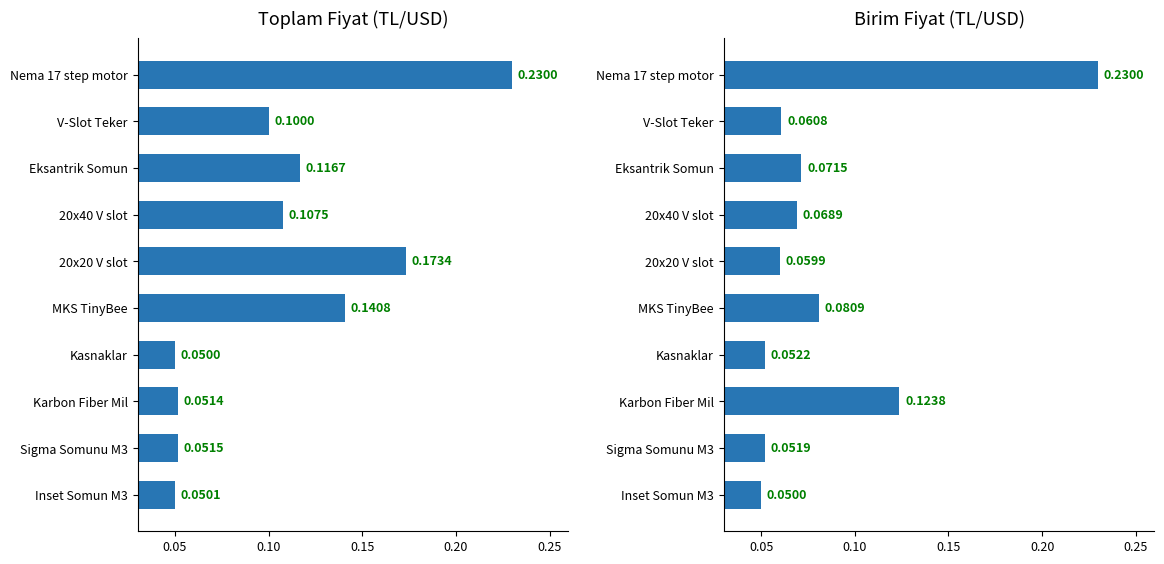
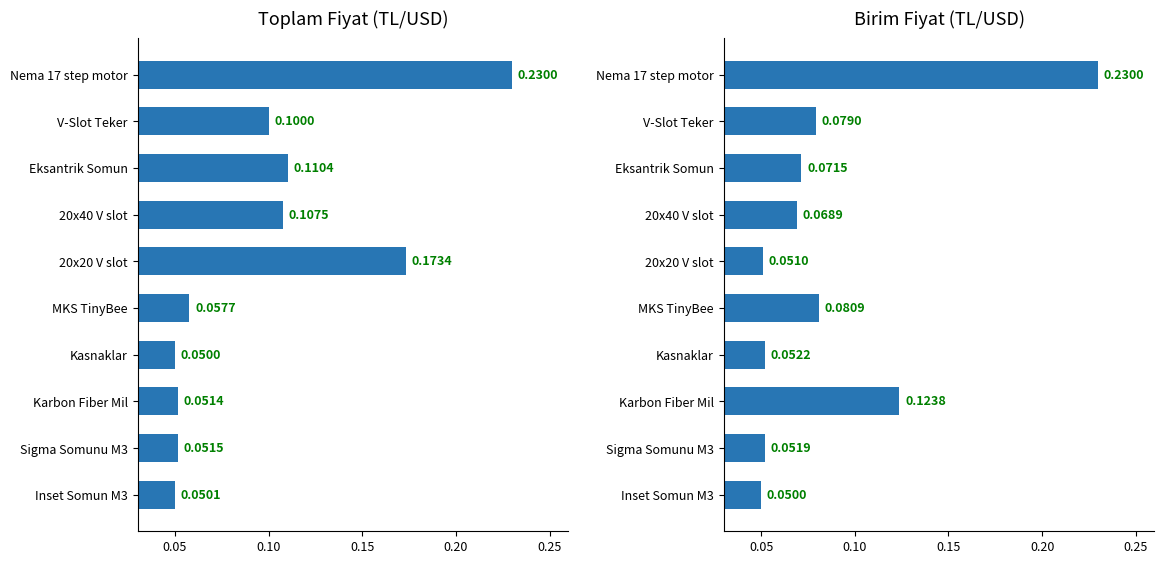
Toplam Fiyat (TL/USD), Eksantrik Somun: 0.1167 -> 0.1104
Toplam Fiyat (TL/USD), MKS TinyBee: 0.1408 -> 0.0577
Birim Fiyat (TL/USD), V-Slot Teker: 0.0608 -> 0.0790
Birim Fiyat (TL/USD), 20x20 V slot: 0.0599 -> 0.0510
